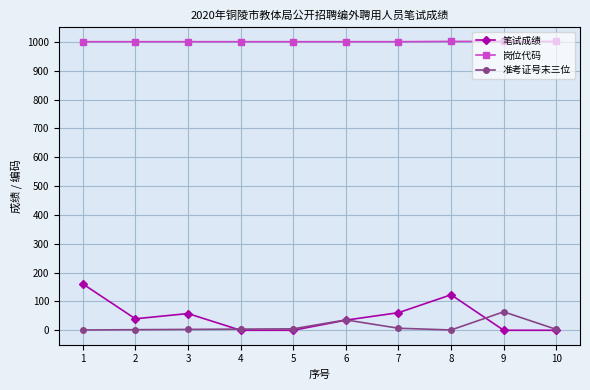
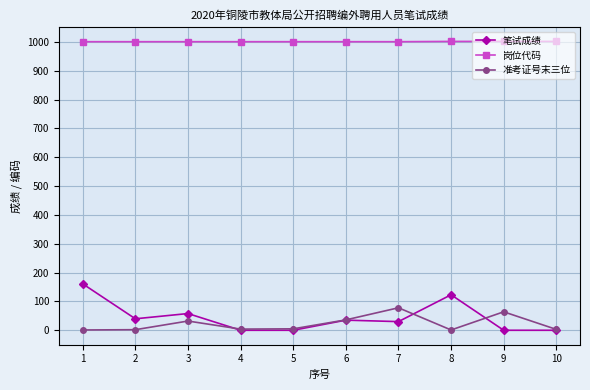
准考证号末三位, 3: 0 -> 30
笔试成绩, 7: 60 -> 30
准考证号末三位, 7: 10 -> 80
